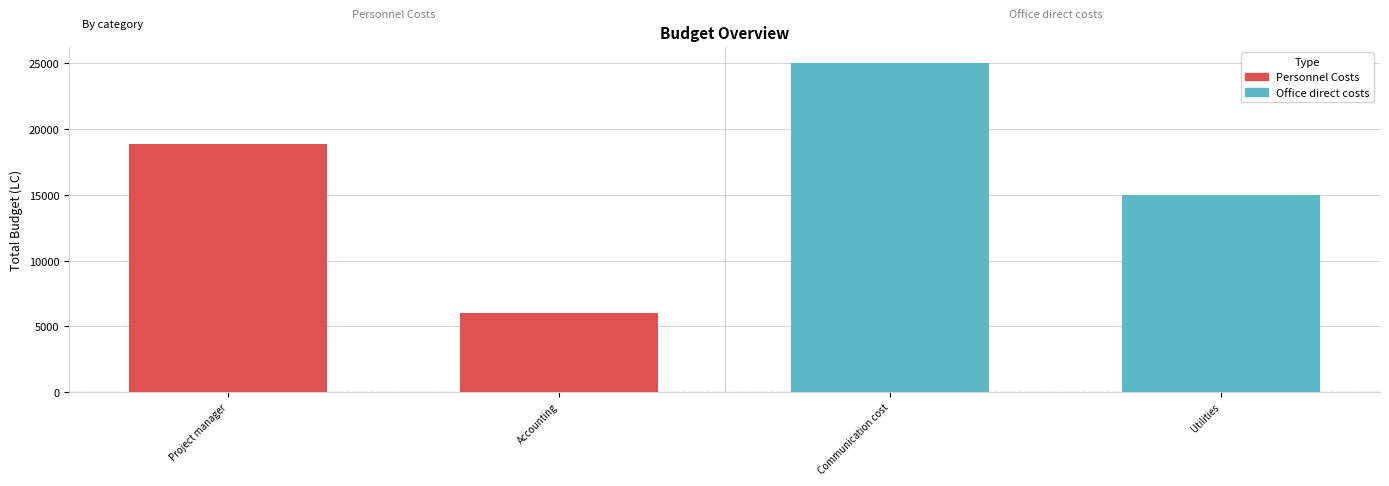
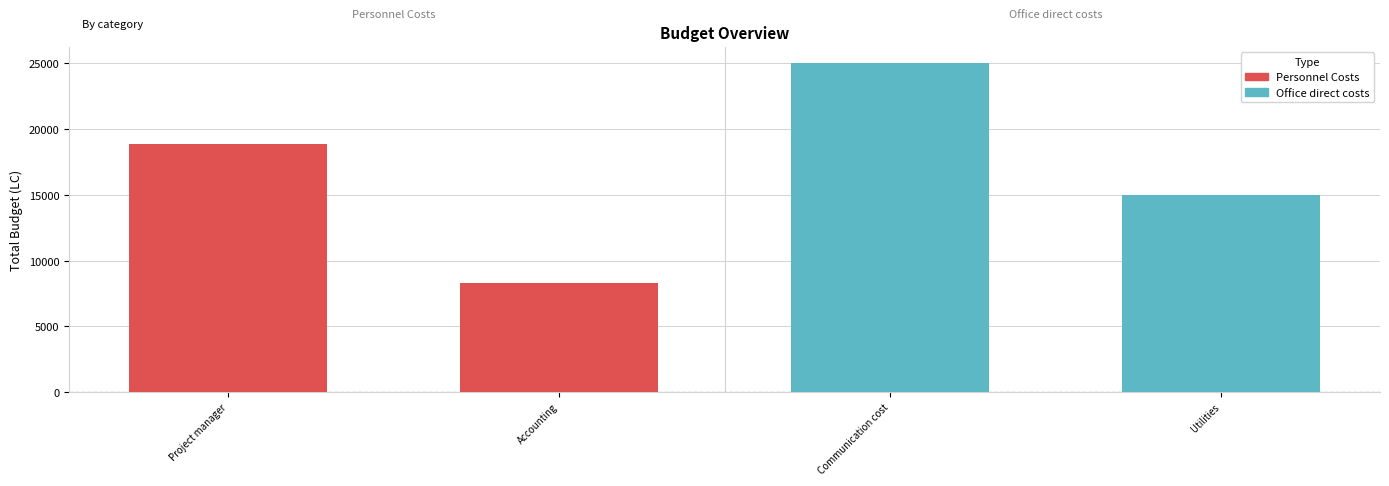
Accounting: 6100 -> 8300
